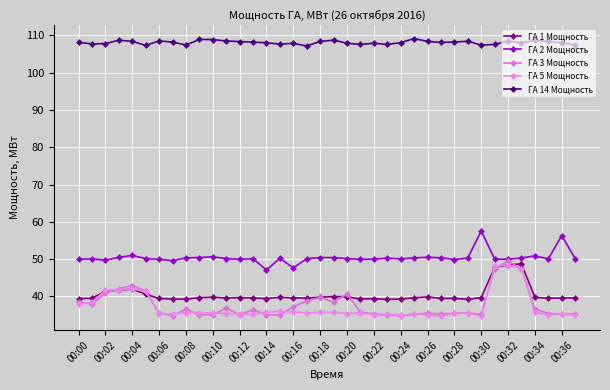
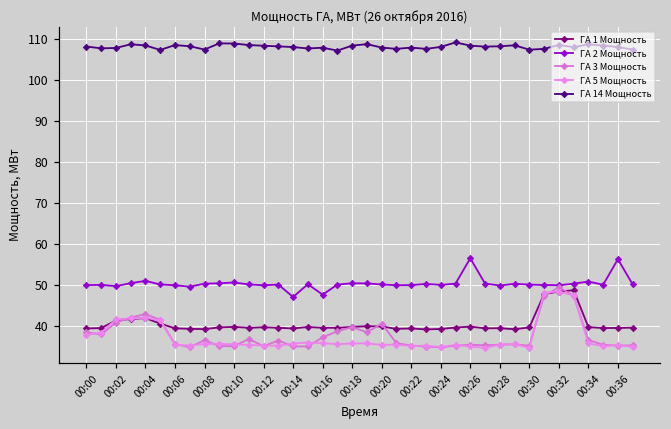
ГА 2 Мощность, 00:26: 50 -> 57
ГА 2 Мощность, 00:30: 58 -> 50
